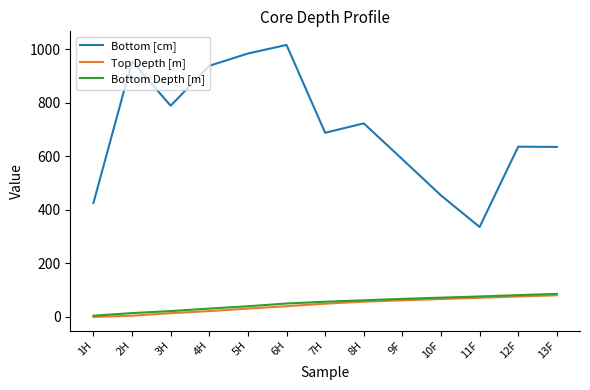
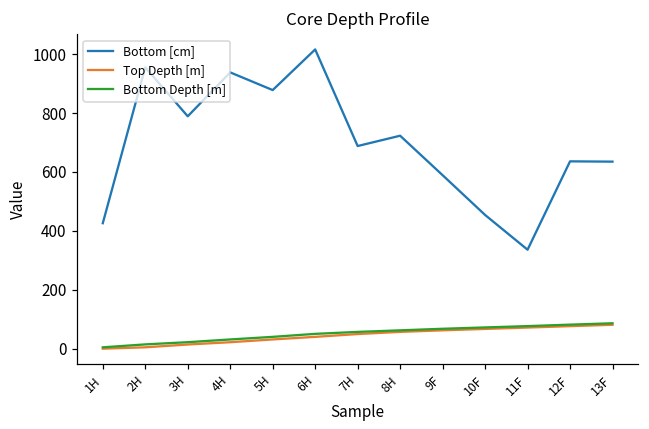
Bottom [cm], 5H: 980 -> 880
